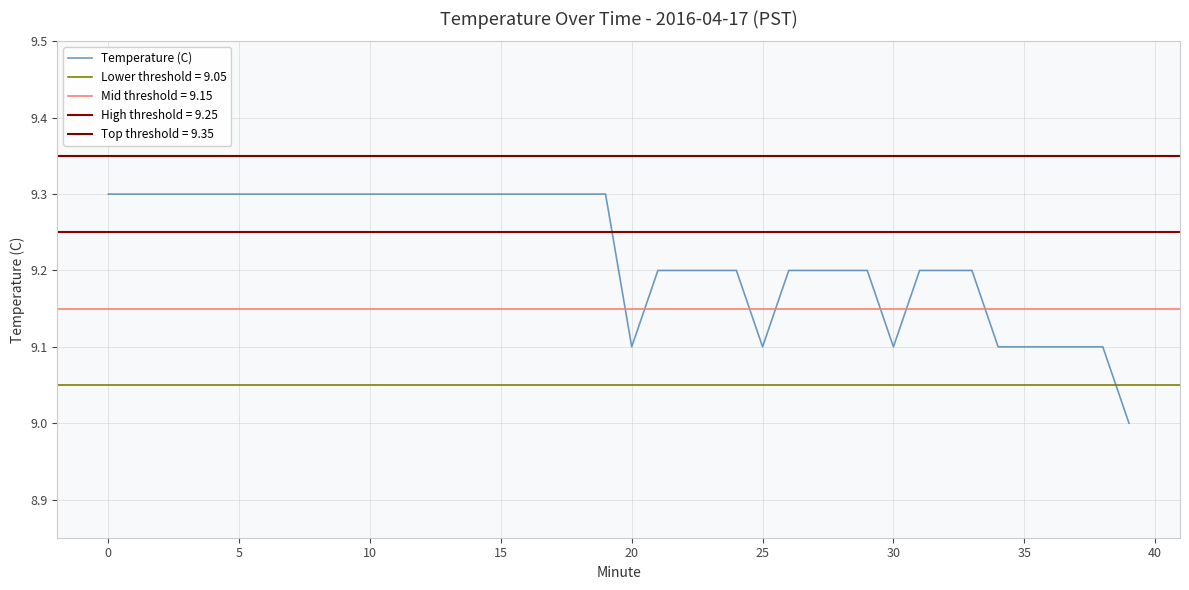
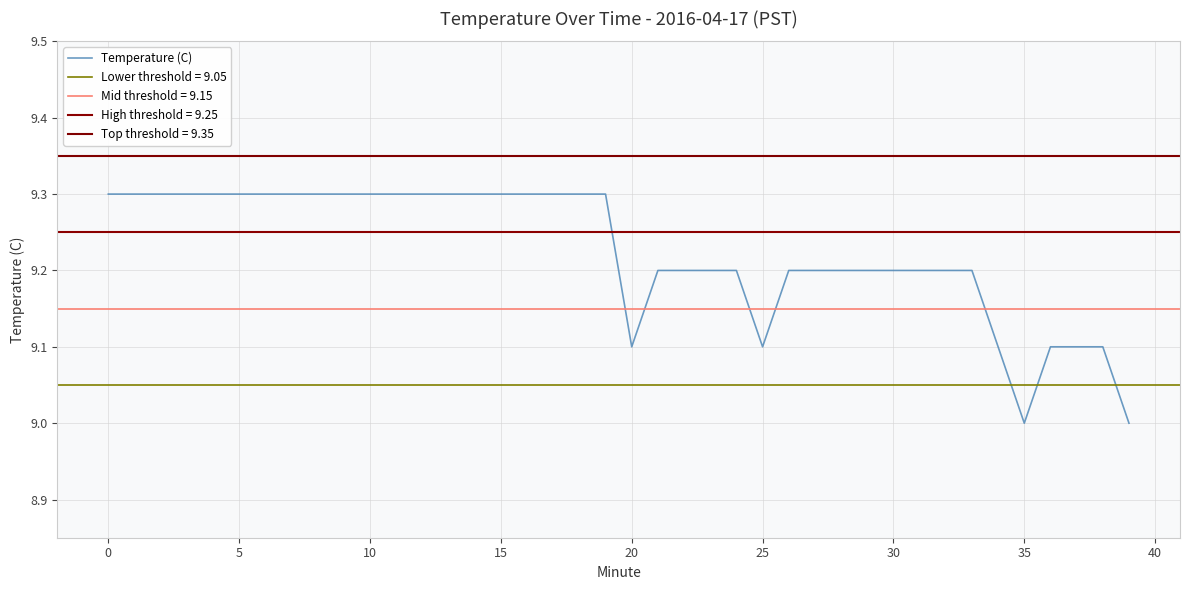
30: 9.1 -> 9.2
35: 9.1 -> 9.0
